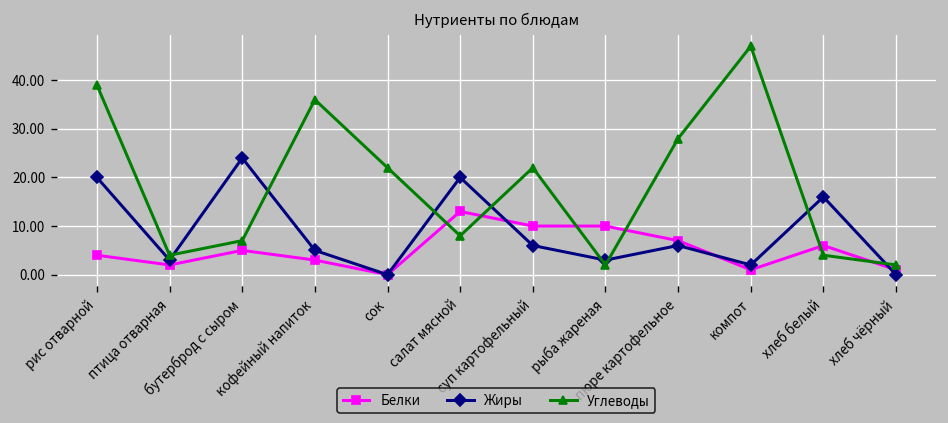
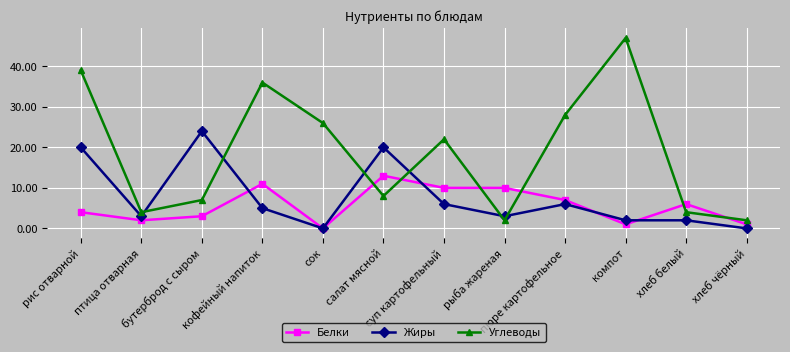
Белки, бутерброд с сыром: 5 -> 3
Белки, кофейный напиток: 3 -> 11
Углеводы, сок: 22 -> 26
Жиры, хлеб белый: 16 -> 2
